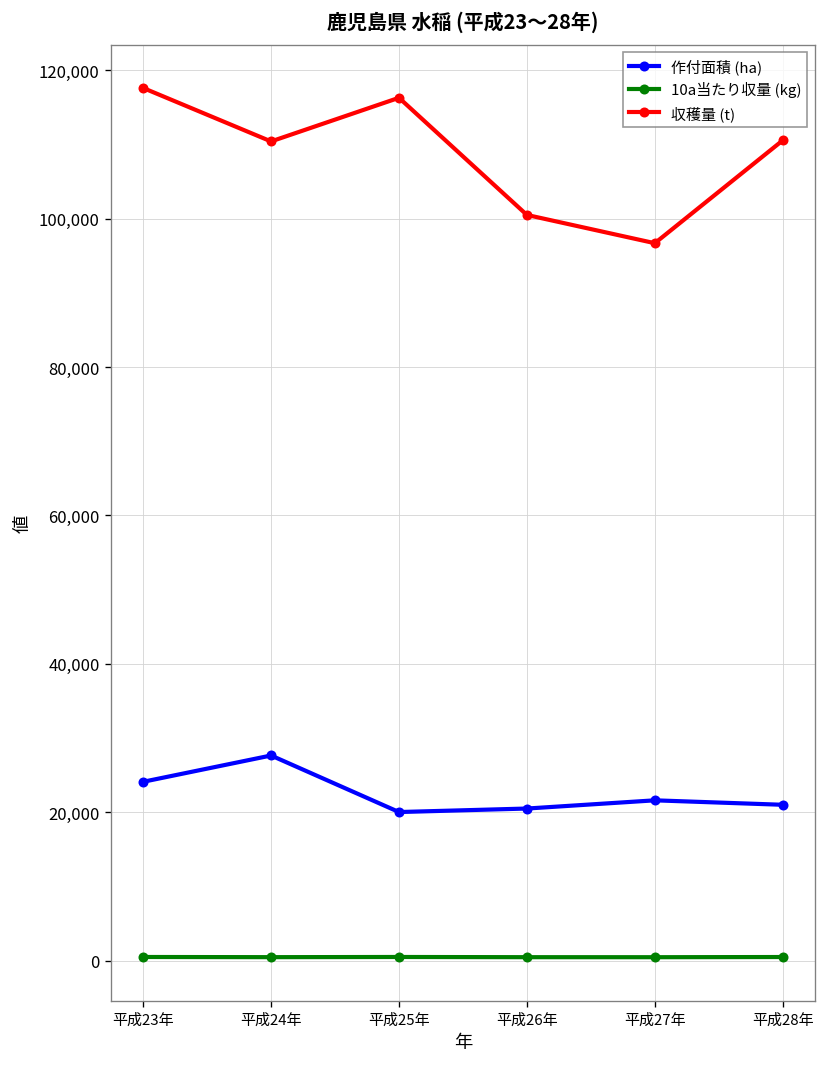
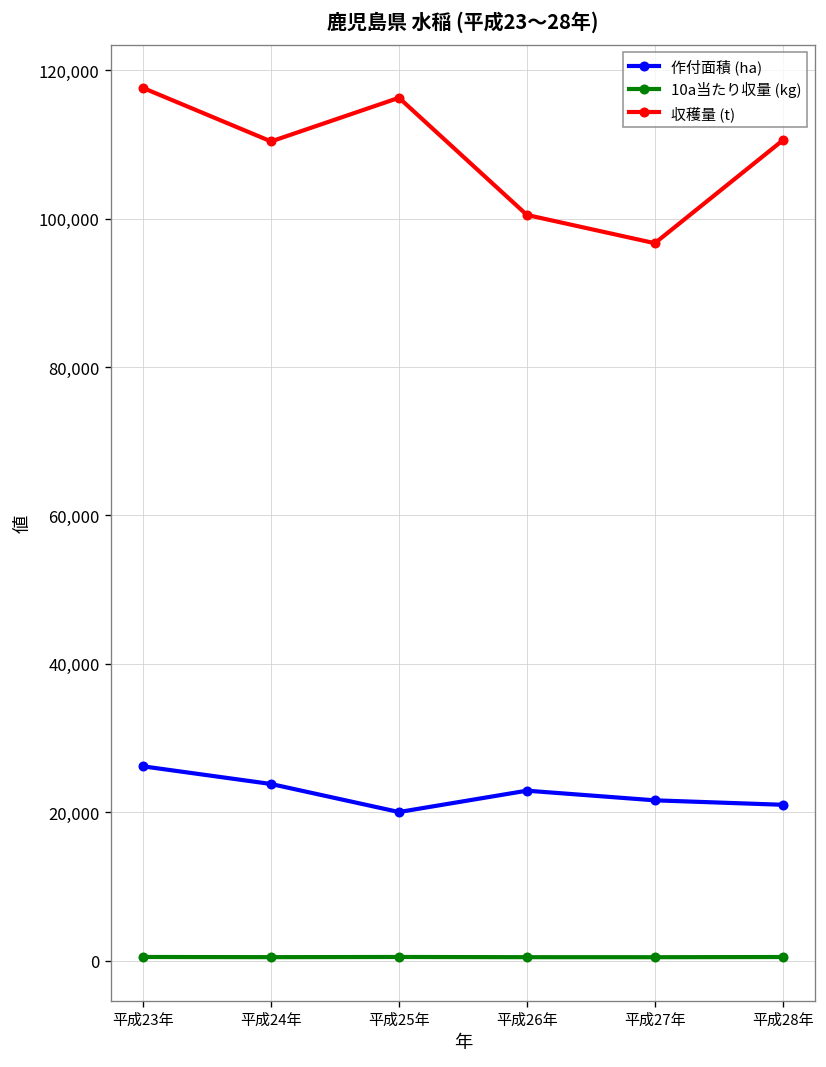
作付面積 (ha), 平成23年: 24,000 -> 26,000
作付面積 (ha), 平成24年: 28,000 -> 24,000
作付面積 (ha), 平成26年: 20,000 -> 23,000
